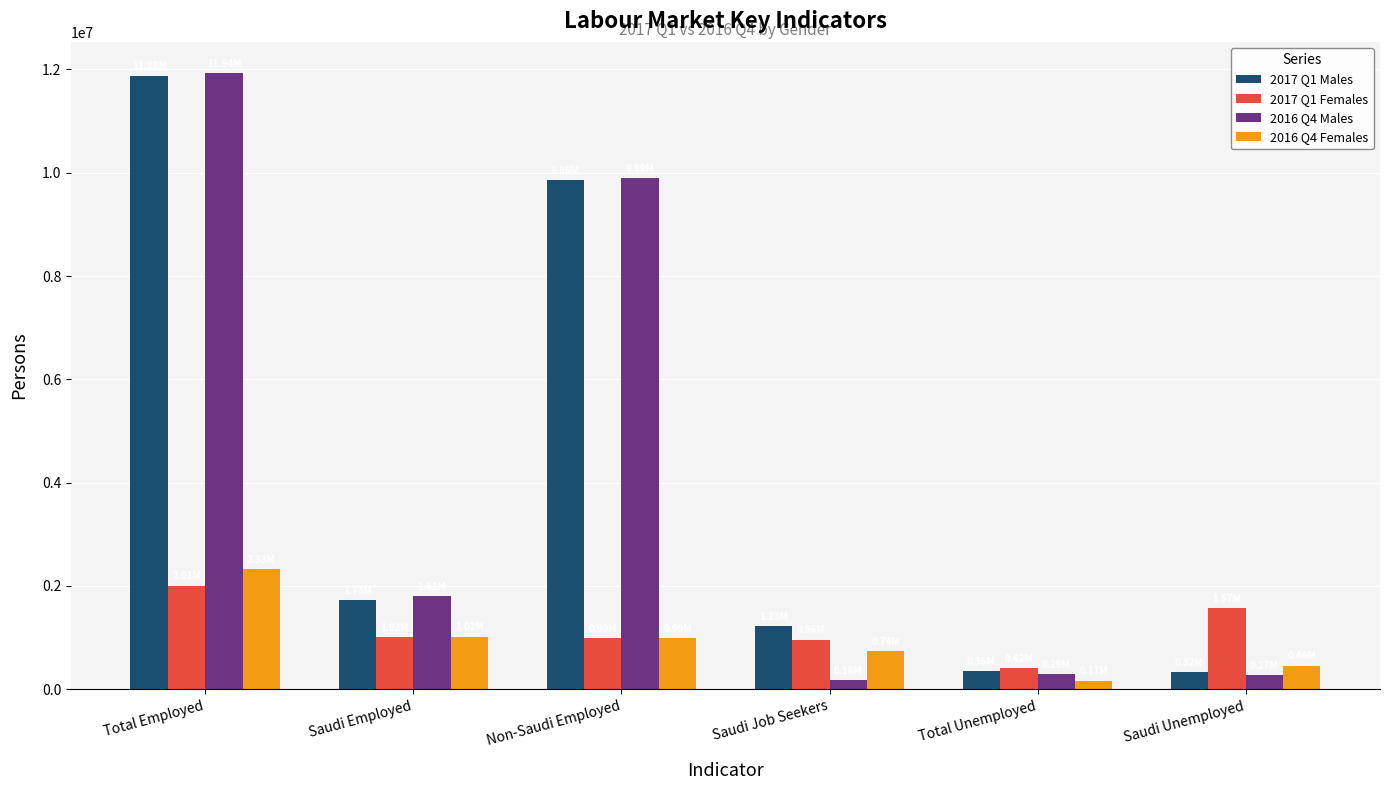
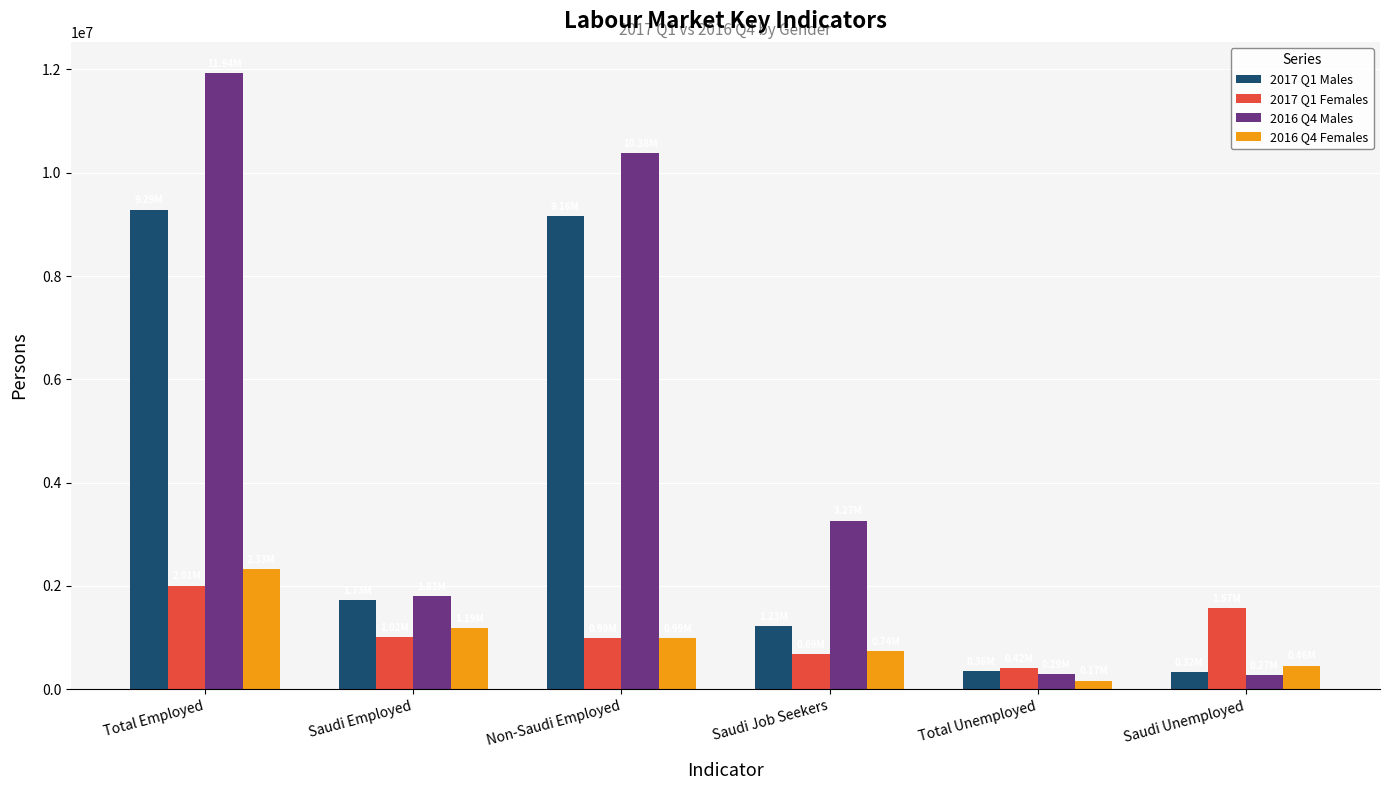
2017 Q1 Males, Total Employed: 11900000 -> 9300000
2016 Q4 Females, Saudi Employed: 1000000 -> 1200000
2017 Q1 Males, Non-Saudi Employed: 9900000 -> 9200000
2016 Q4 Males, Non-Saudi Employed: 9900000 -> 10400000
2017 Q1 Females, Saudi Job Seekers: 1000000 -> 700000
2016 Q4 Males, Saudi Job Seekers: 200000 -> 3300000
